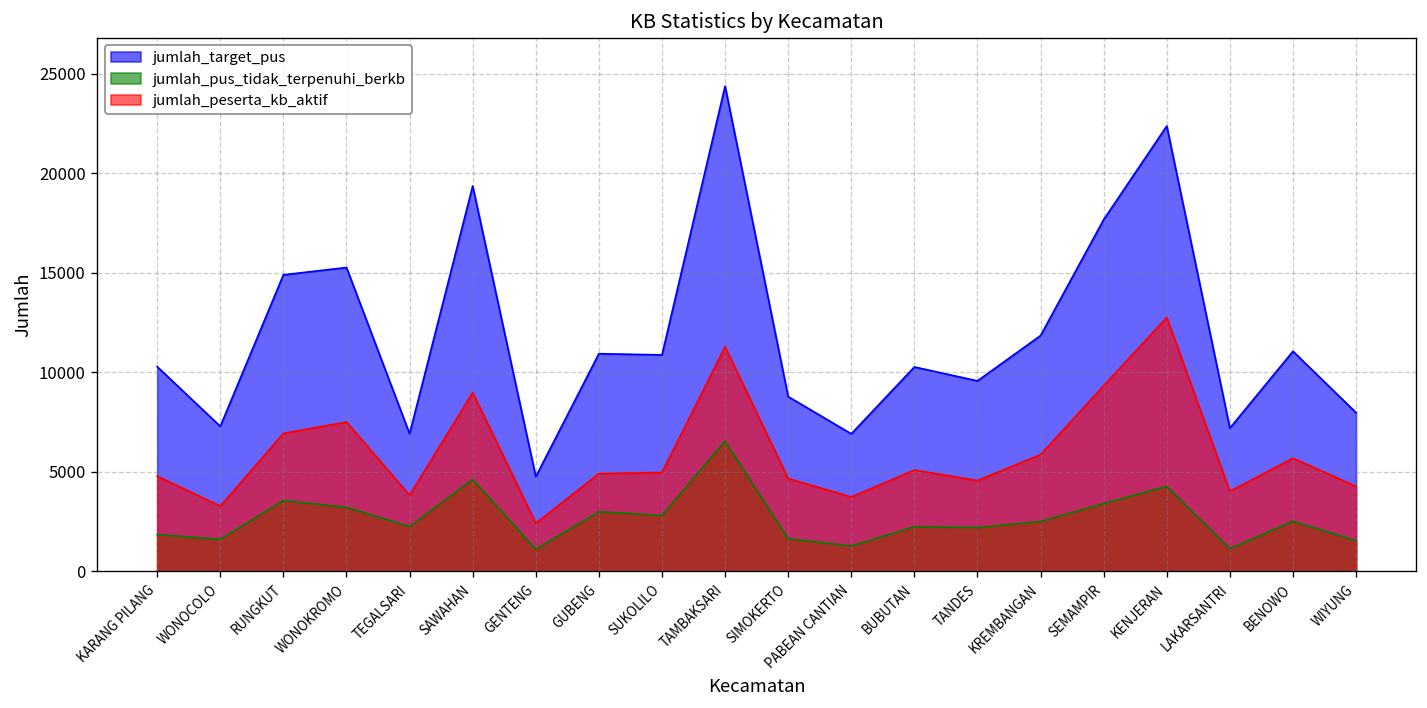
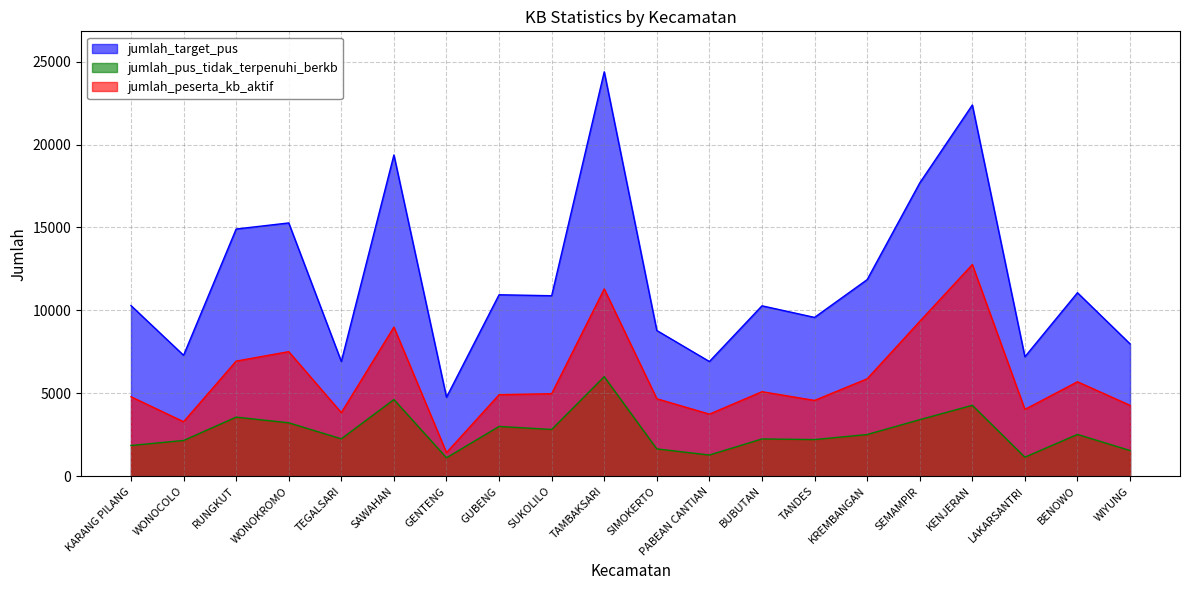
jumlah_pus_tidak_terpenuhi_berkb, WONOCOLO: 1600 -> 2200
jumlah_peserta_kb_aktif, GENTENG: 2400 -> 1400
jumlah_pus_tidak_terpenuhi_berkb, TAMBAKSARI: 6500 -> 6000
